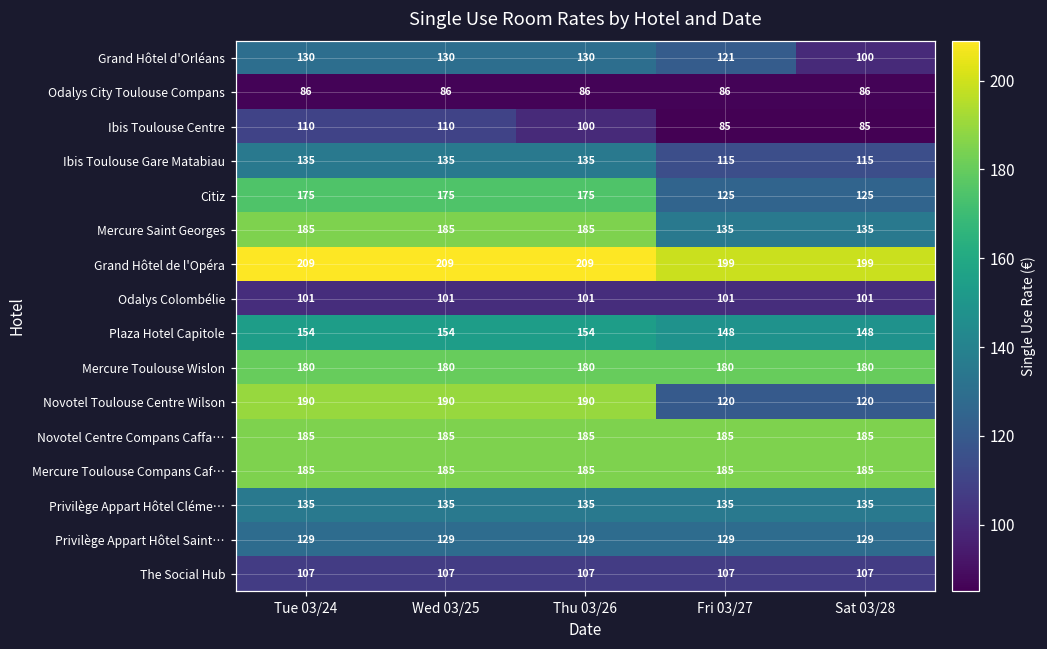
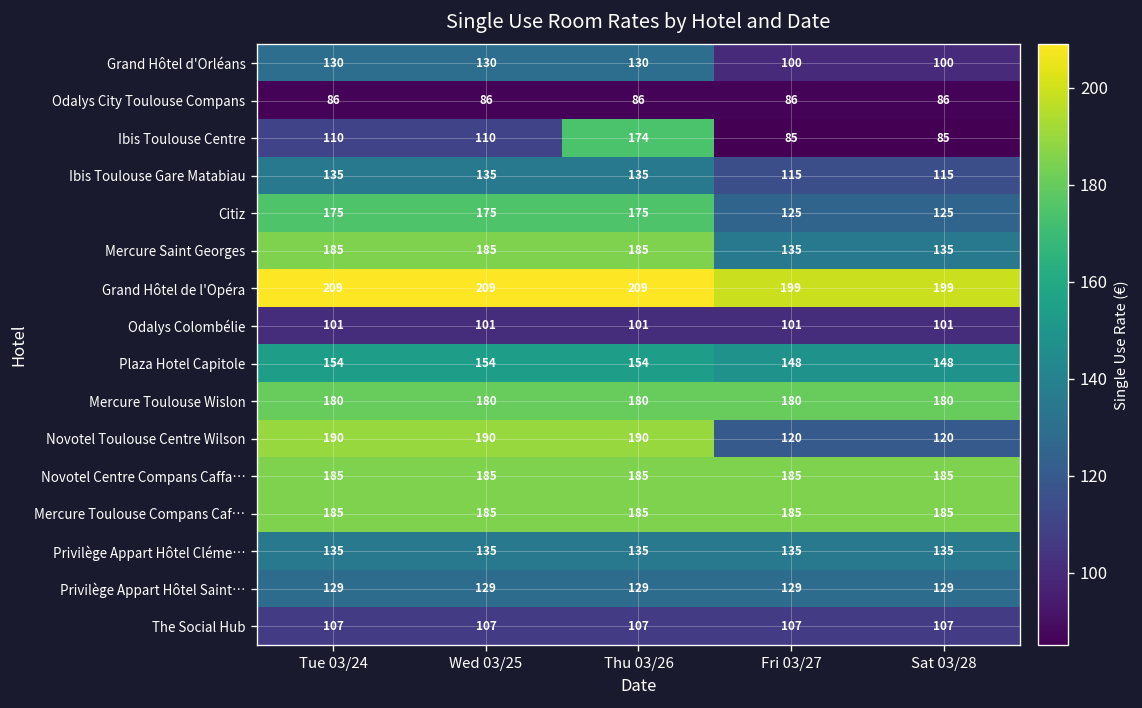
Grand Hôtel d'Orléans, Fri 03/27: 121 -> 100
Ibis Toulouse Centre, Thu 03/26: 100 -> 174
